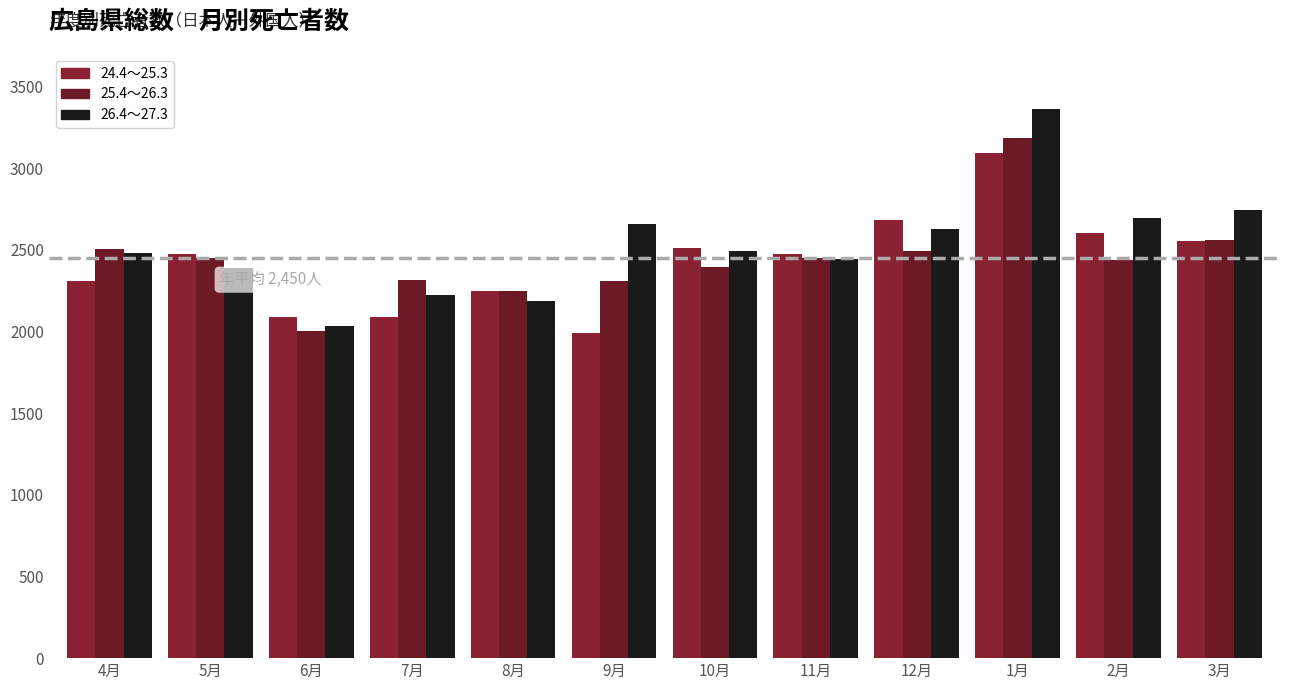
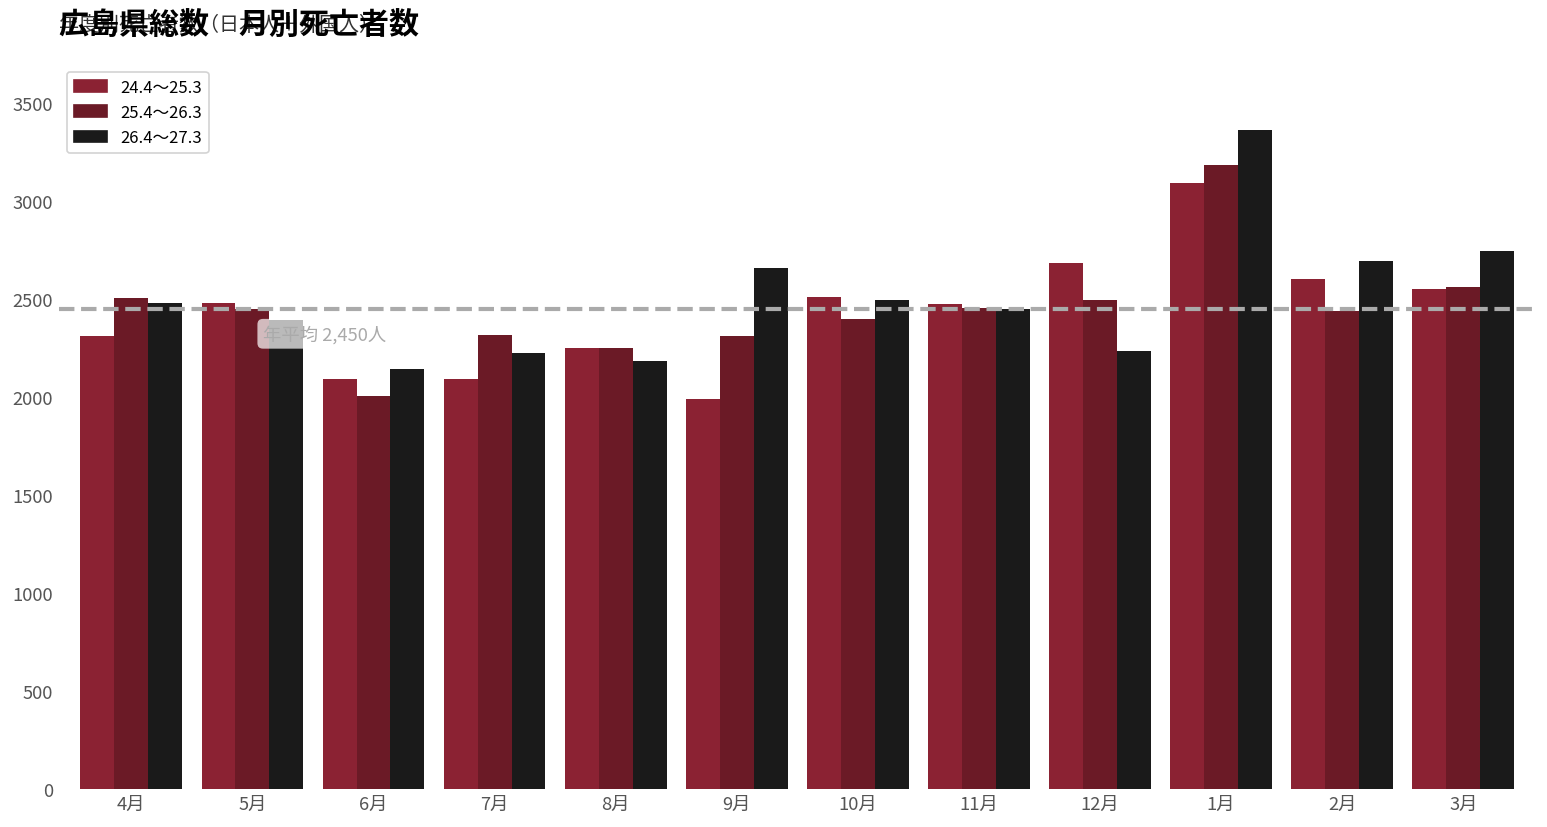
26.4～27.3, 6月: 2040 -> 2140
26.4～27.3, 12月: 2630 -> 2240
